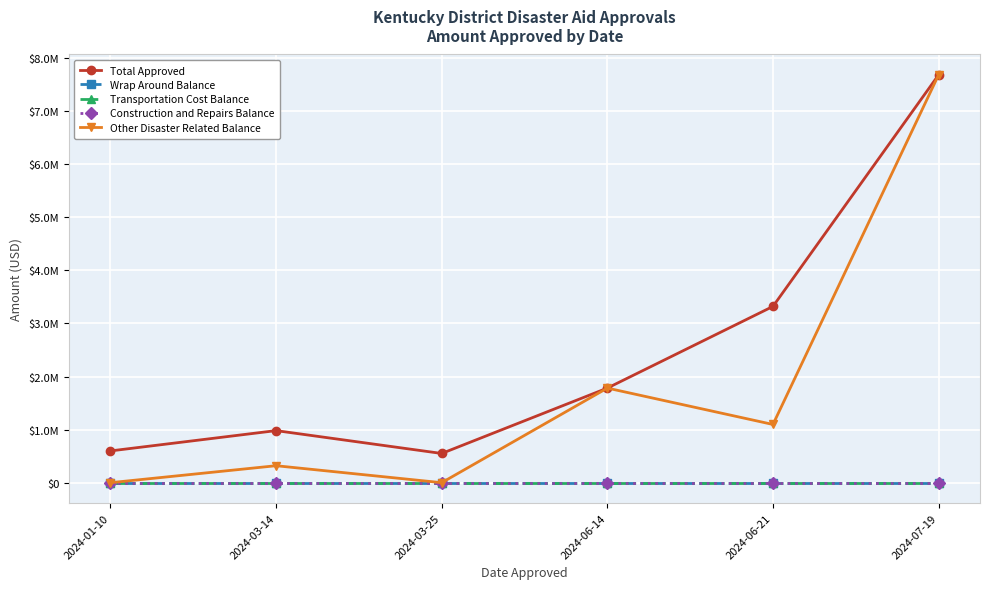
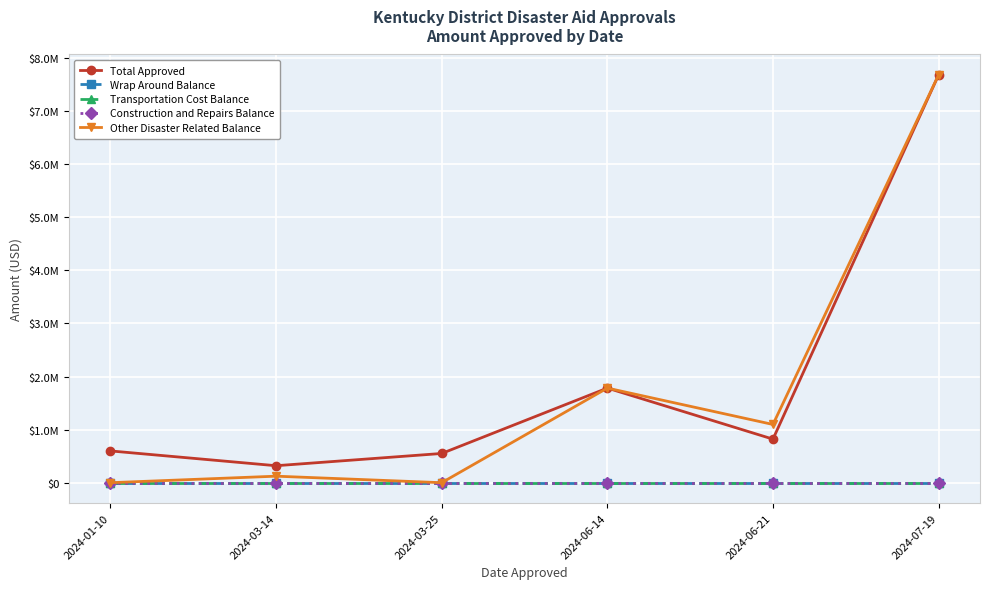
Total Approved, 2024-03-14: $1000000 -> $300000
Other Disaster Related Balance, 2024-03-14: $300000 -> $100000
Total Approved, 2024-06-21: $3300000 -> $800000
